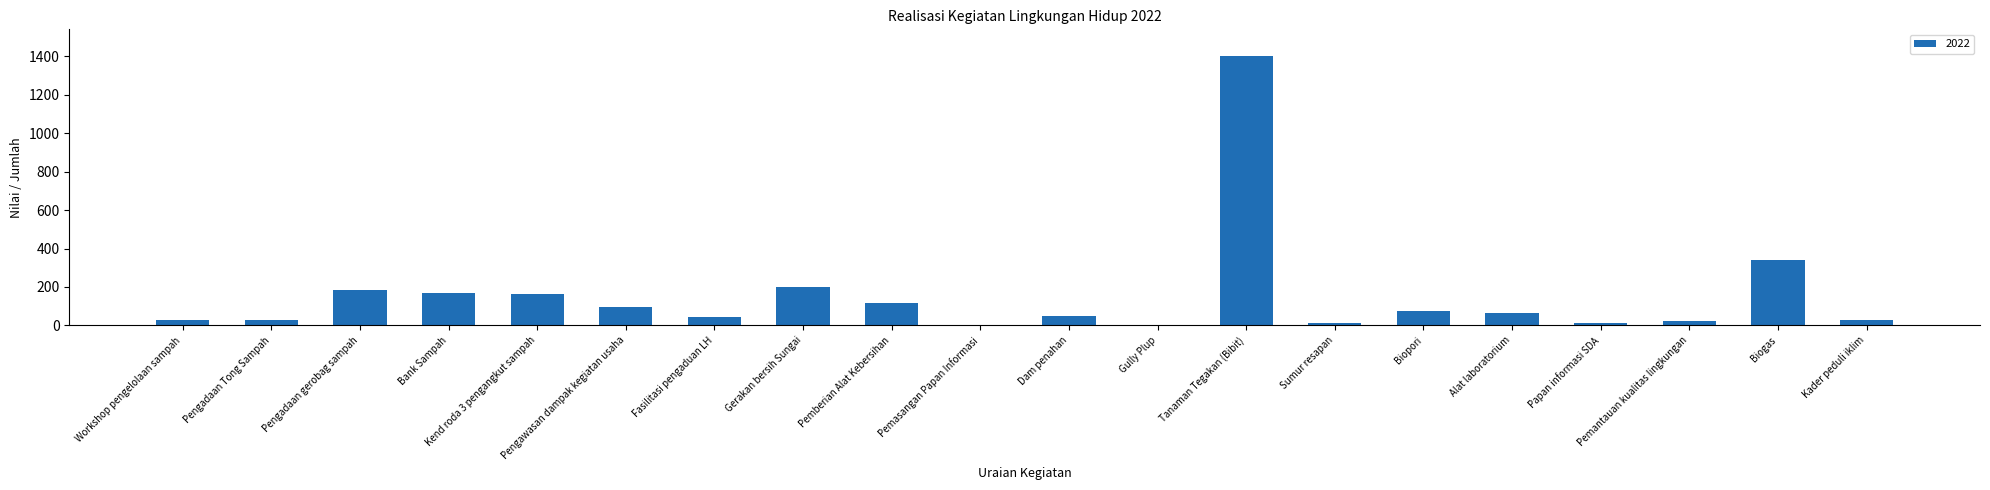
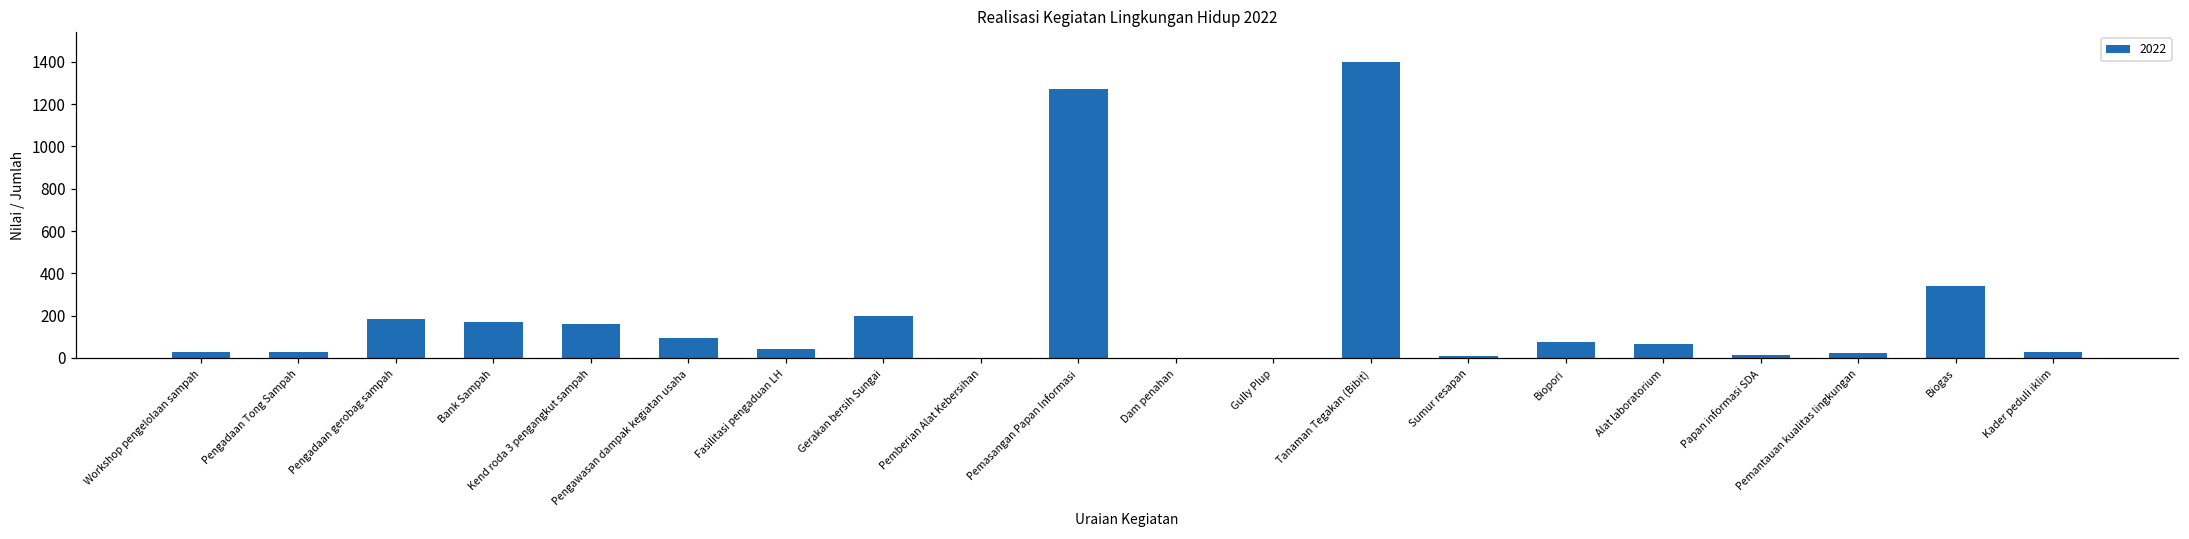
Pemberian Alat Kebersihan: 120 -> 0
Pemasangan Papan Informasi: 0 -> 1270
Dam penahan: 50 -> 0
